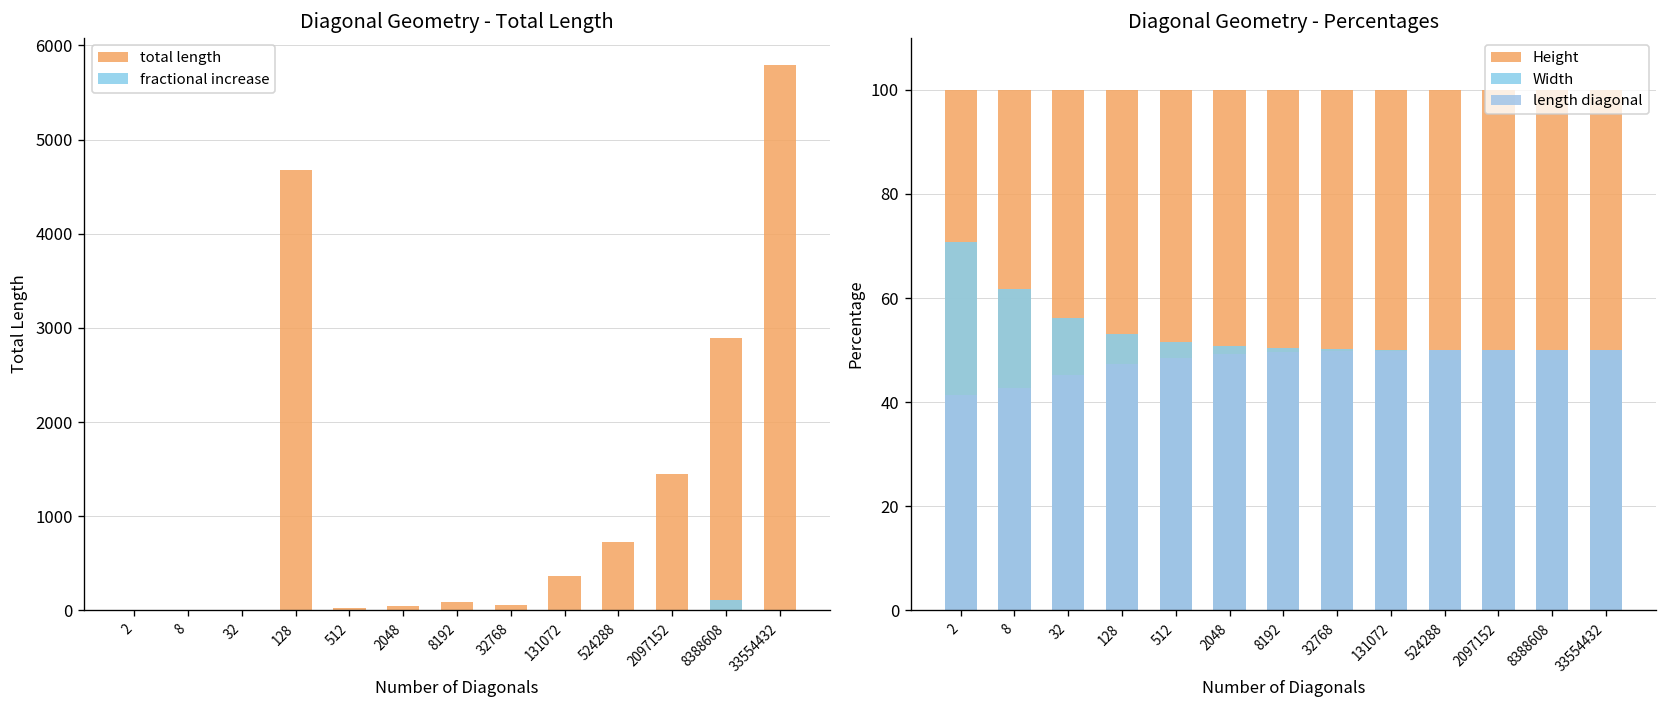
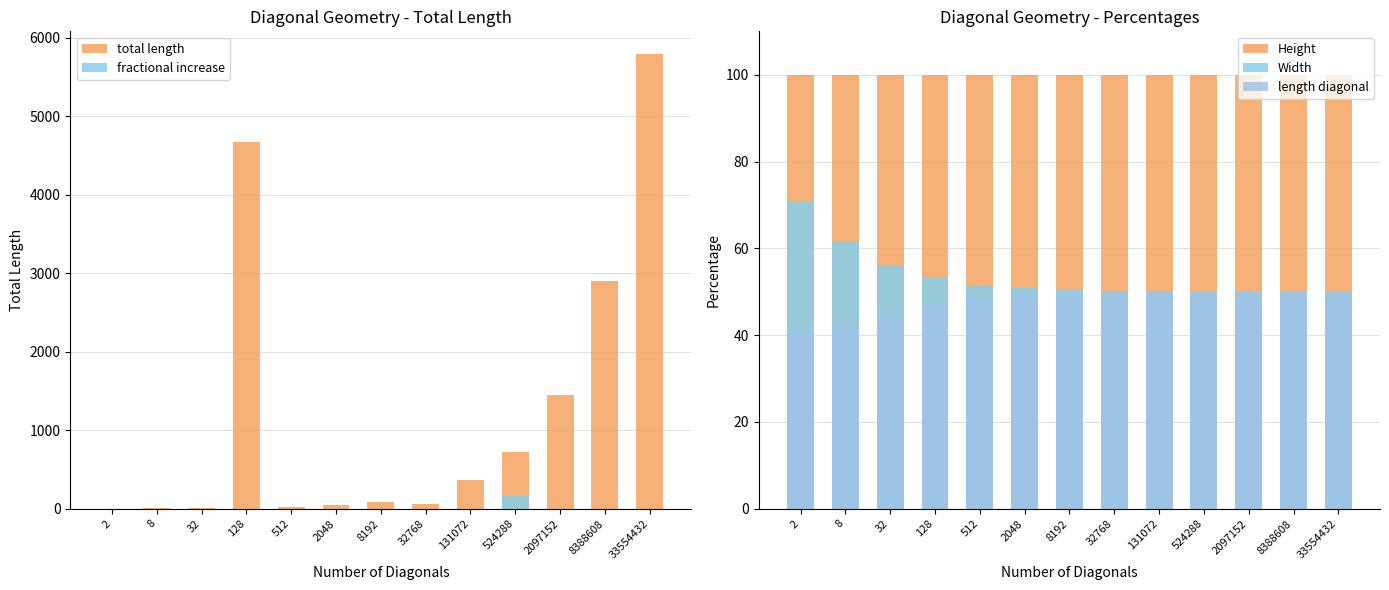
Diagonal Geometry - Total Length, fractional increase, 524288: 0 -> 200
Diagonal Geometry - Total Length, fractional increase, 8388608: 100 -> 0
